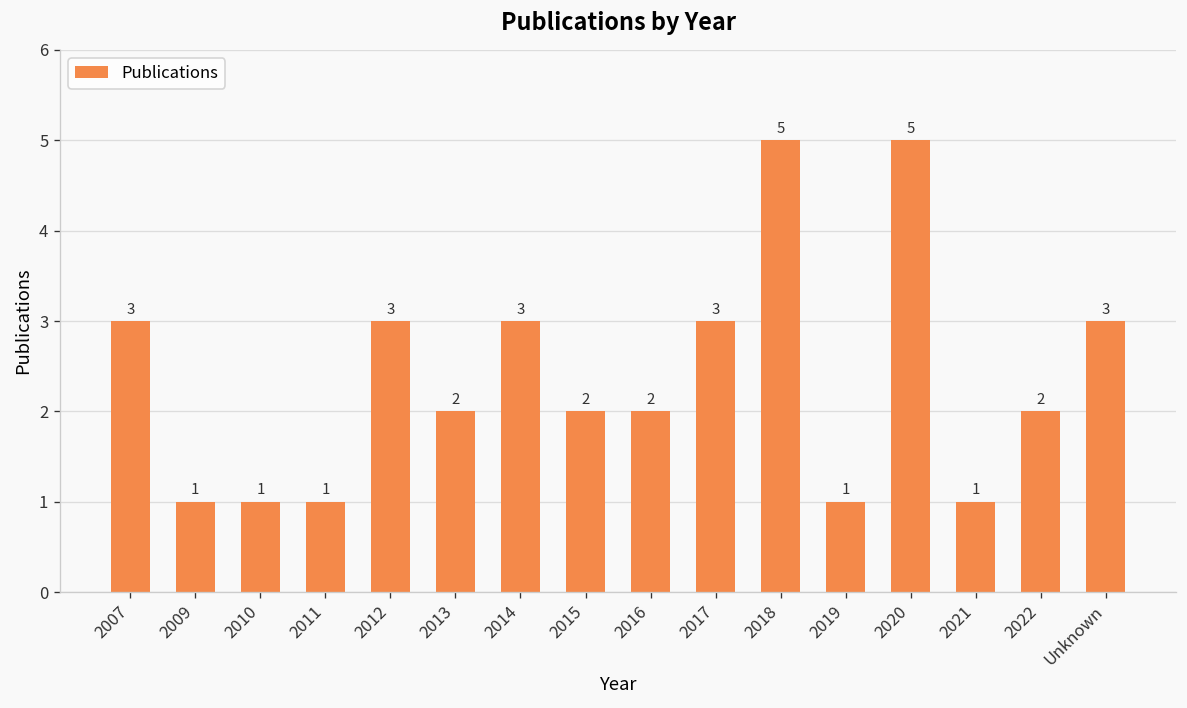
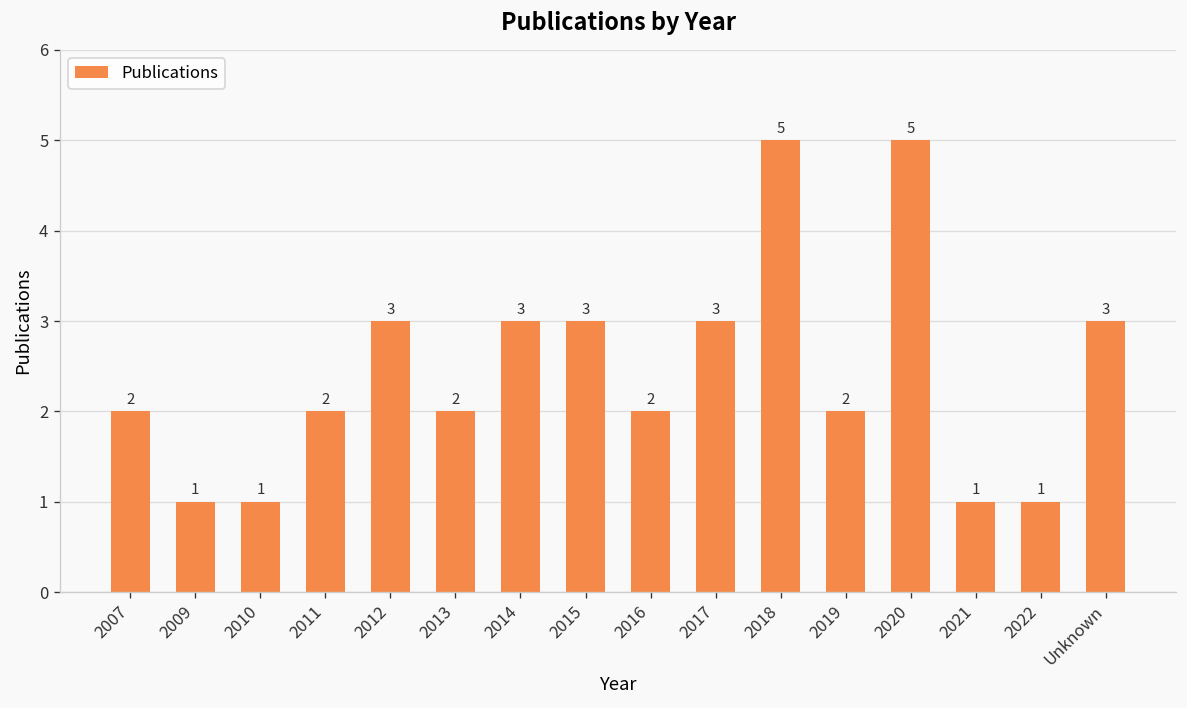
2007: 3 -> 2
2011: 1 -> 2
2015: 2 -> 3
2019: 1 -> 2
2022: 2 -> 1
